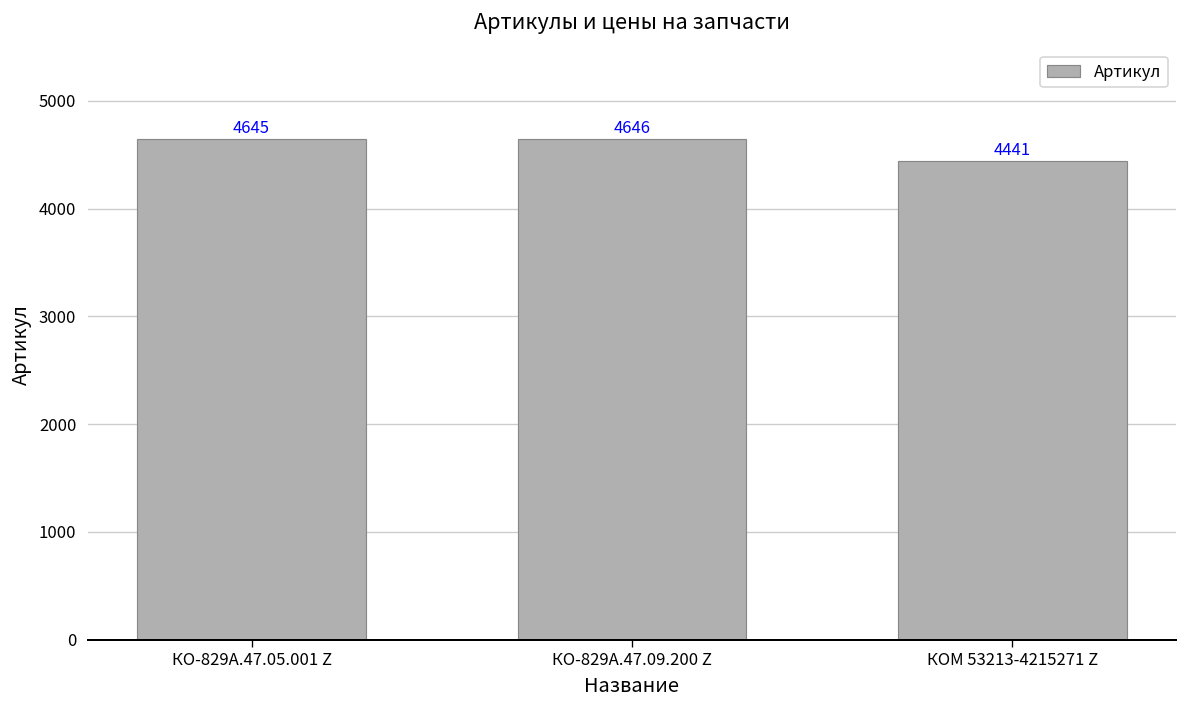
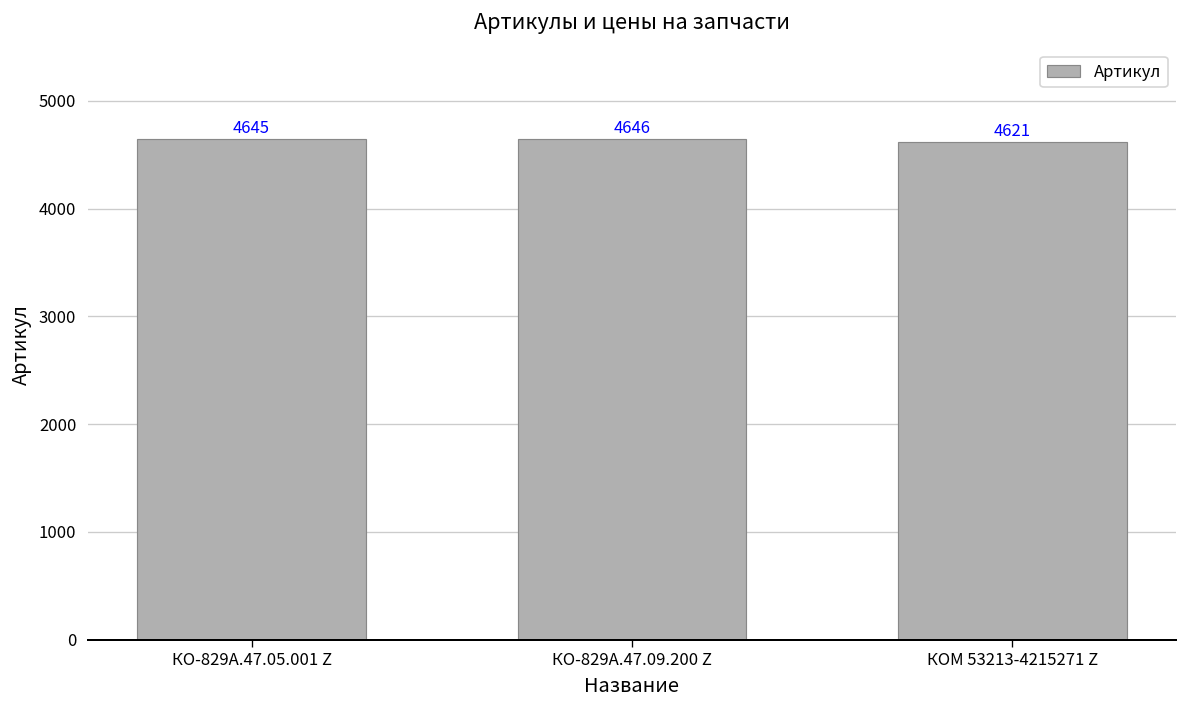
КОМ 53213-4215271 Z: 4441 -> 4621
